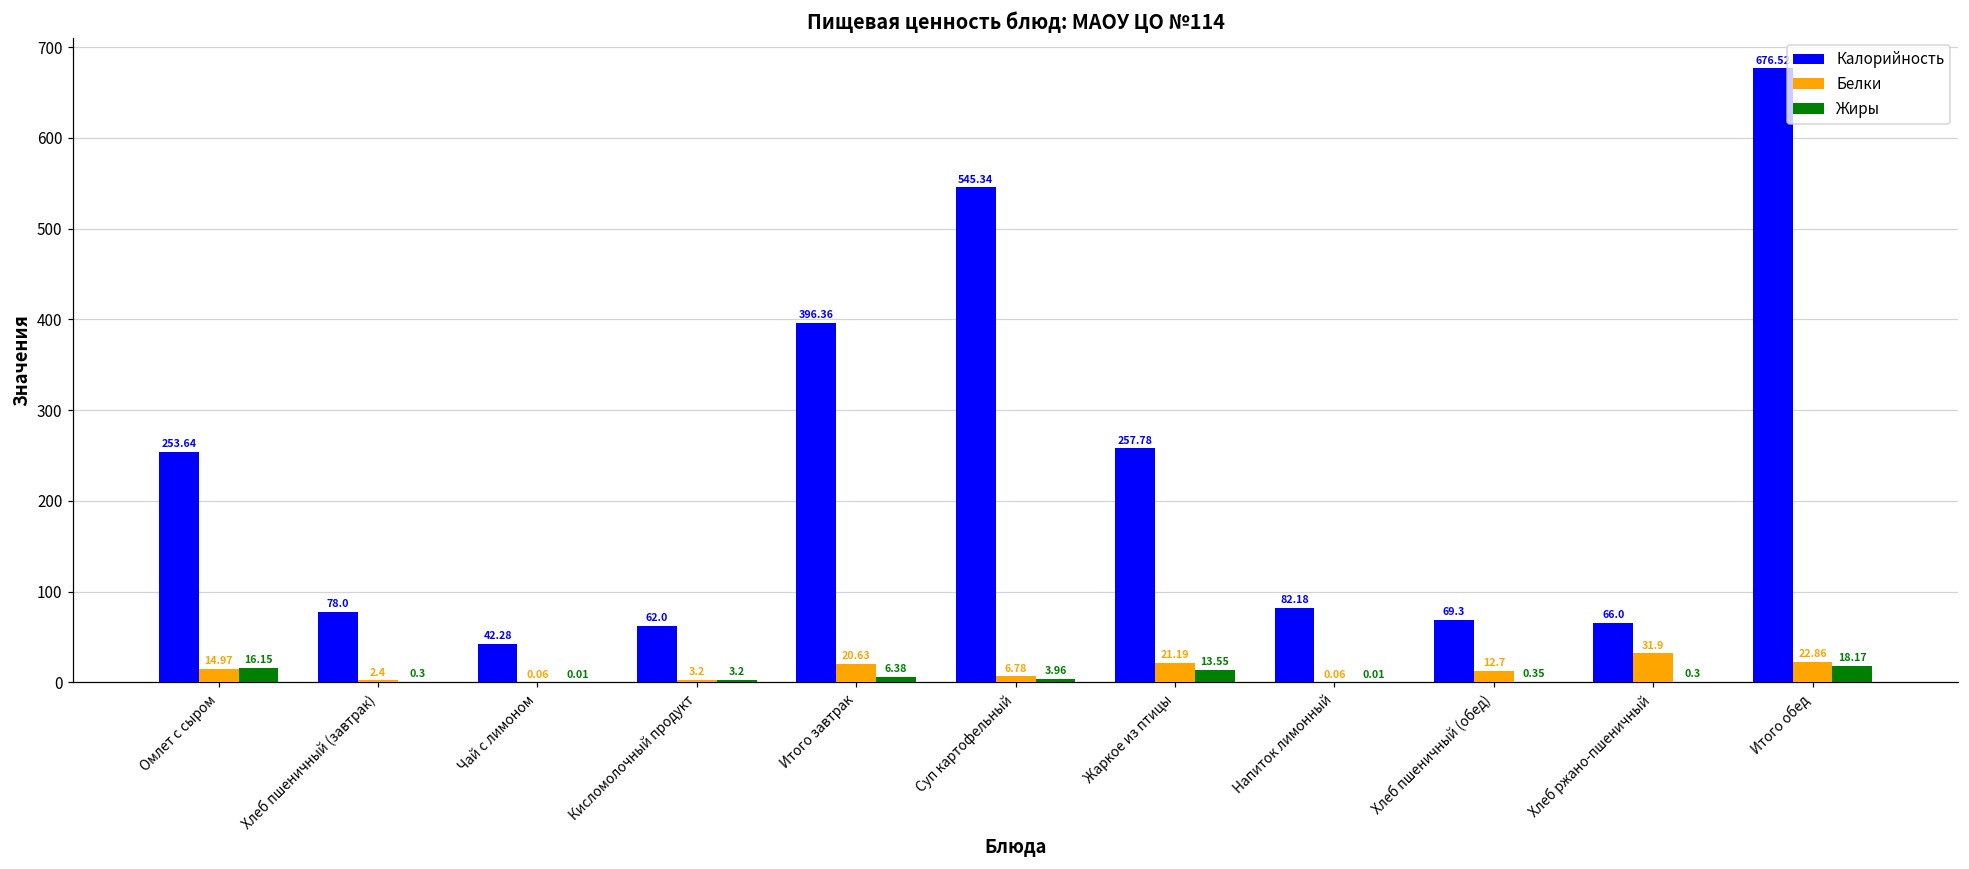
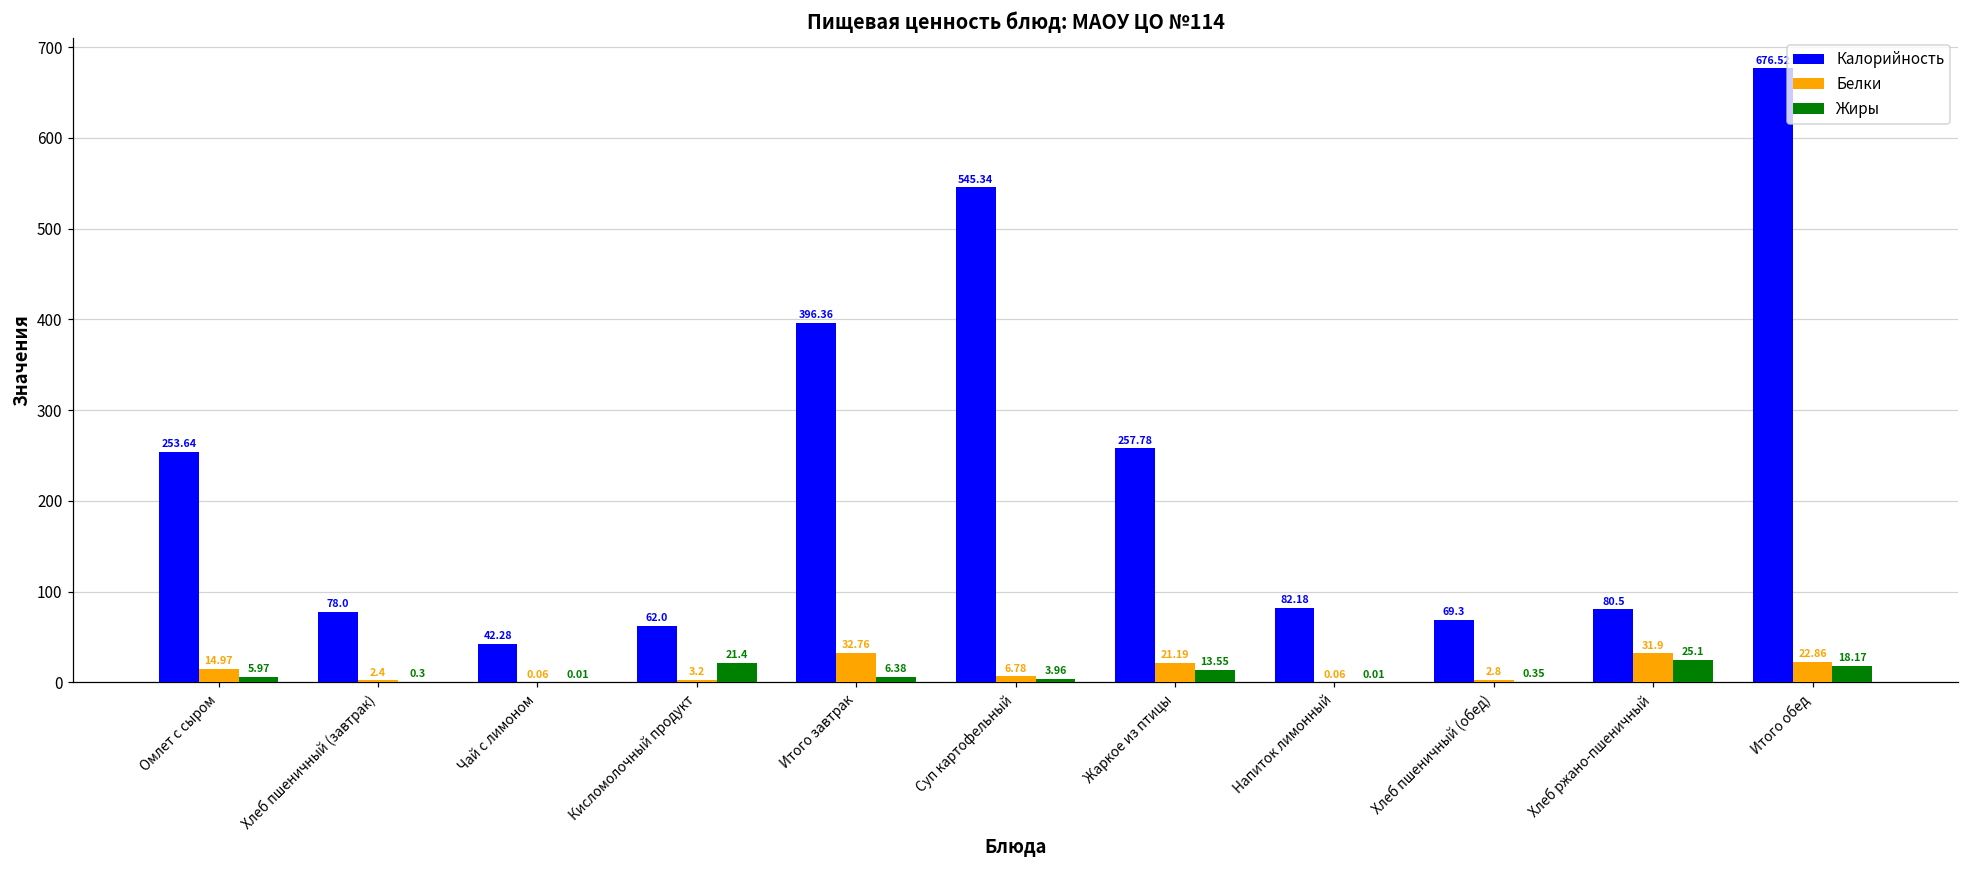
Жиры, Омлет с сыром: 16.15 -> 5.97
Жиры, Кисломолочный продукт: 3.2 -> 21.4
Белки, Итого завтрак: 20.63 -> 32.76
Белки, Хлеб пшеничный (обед): 12.7 -> 2.8
Калорийность, Хлеб ржано-пшеничный: 66.0 -> 80.5
Жиры, Хлеб ржано-пшеничный: 0.3 -> 25.1
